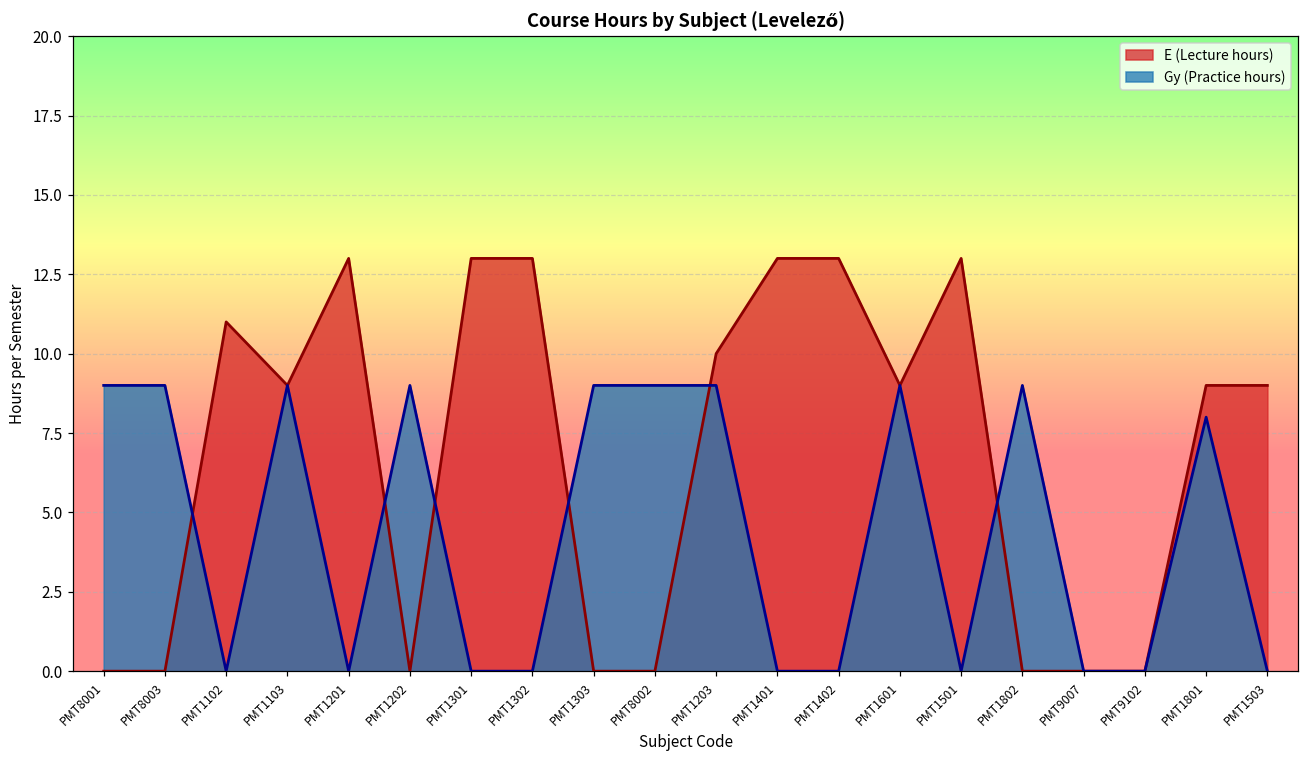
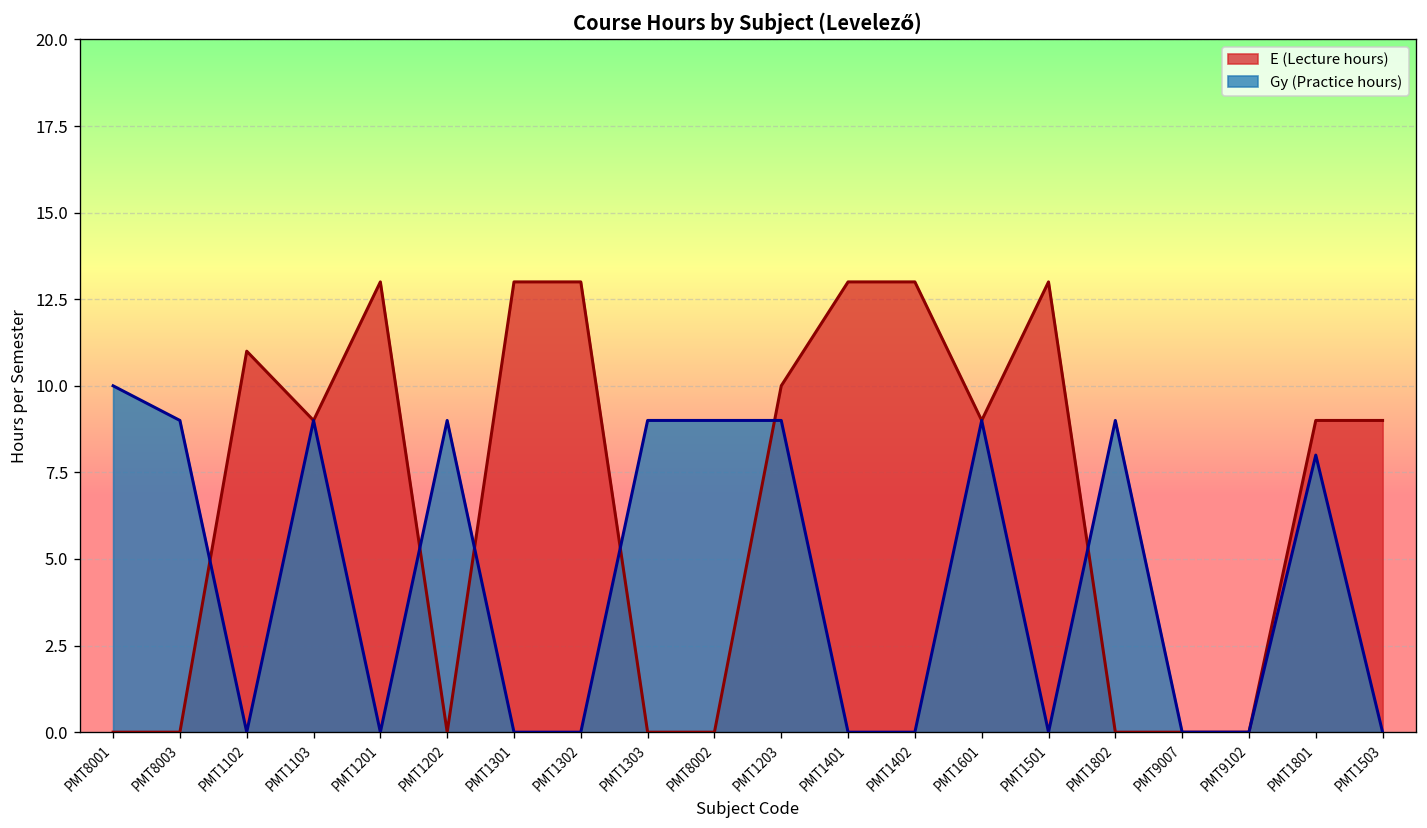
Gy (Practice hours), PMT8001: 9 -> 10
